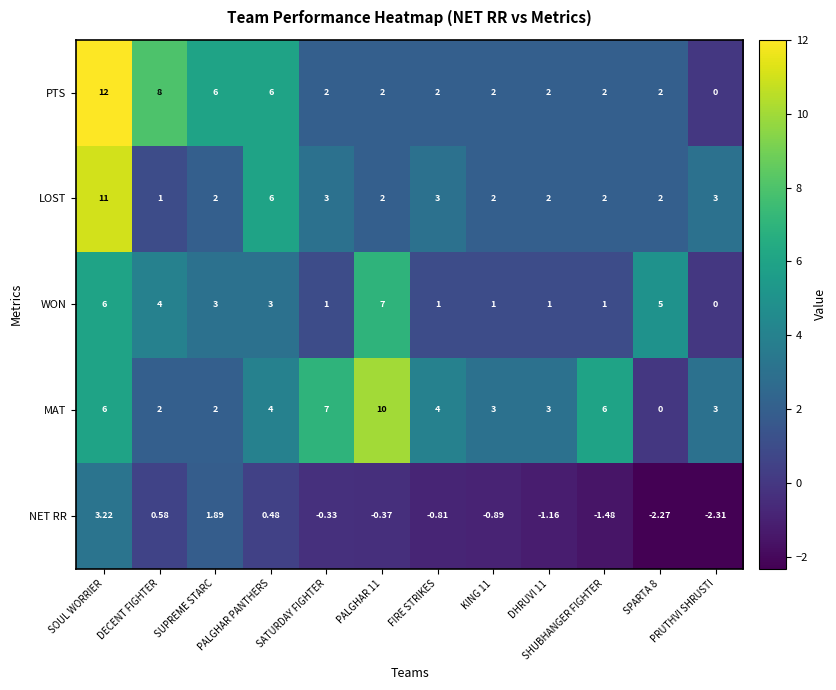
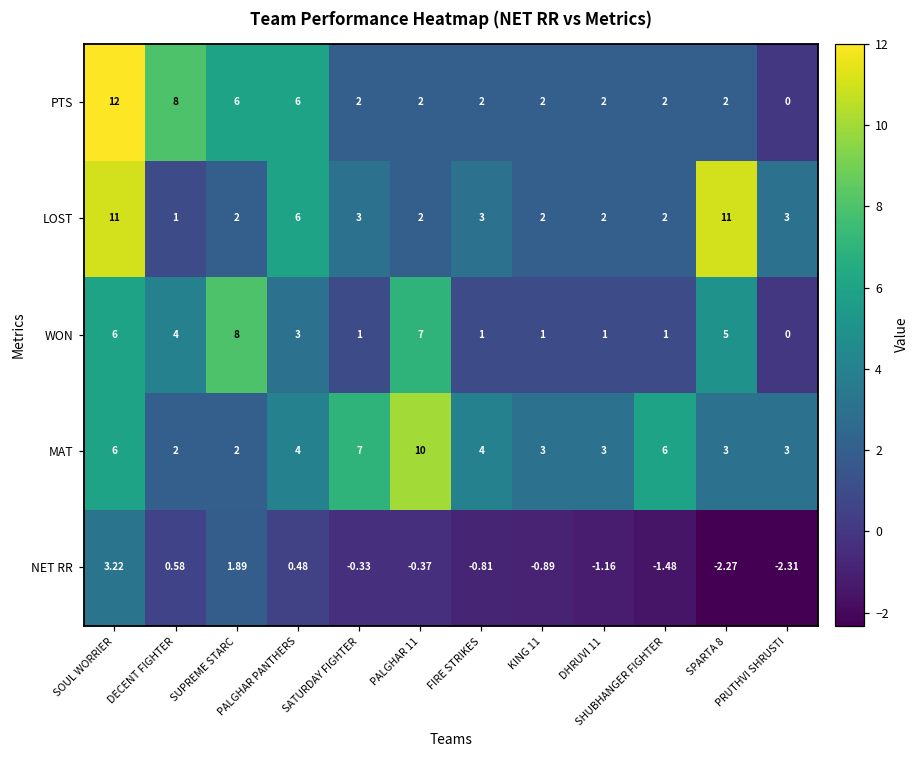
LOST, SPARTA 8: 2 -> 11
WON, SUPREME STARC: 3 -> 8
MAT, SPARTA 8: 0 -> 3
